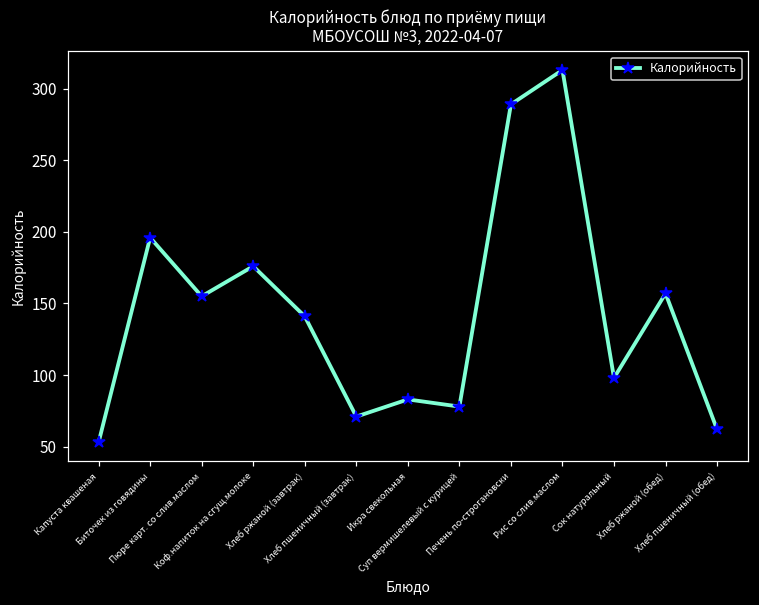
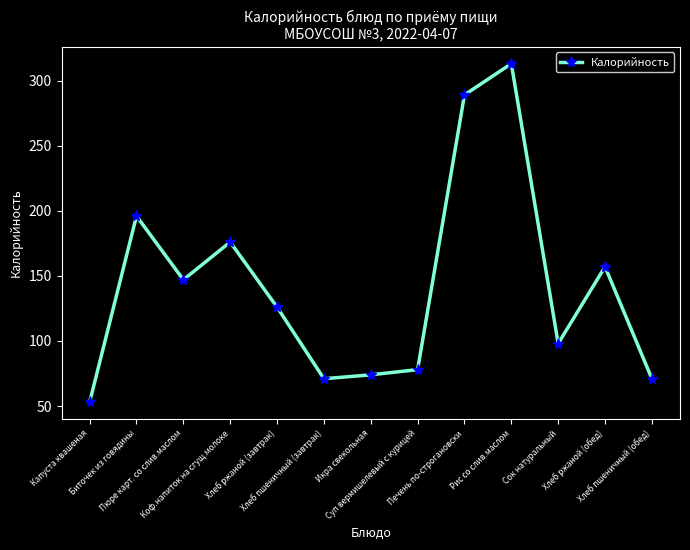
Пюре карт. со слив.маслом: 155 -> 147
Хлеб ржаной (завтрак): 141 -> 126
Икра свекольная: 83 -> 74
Хлеб пшеничный (обед): 62 -> 71
